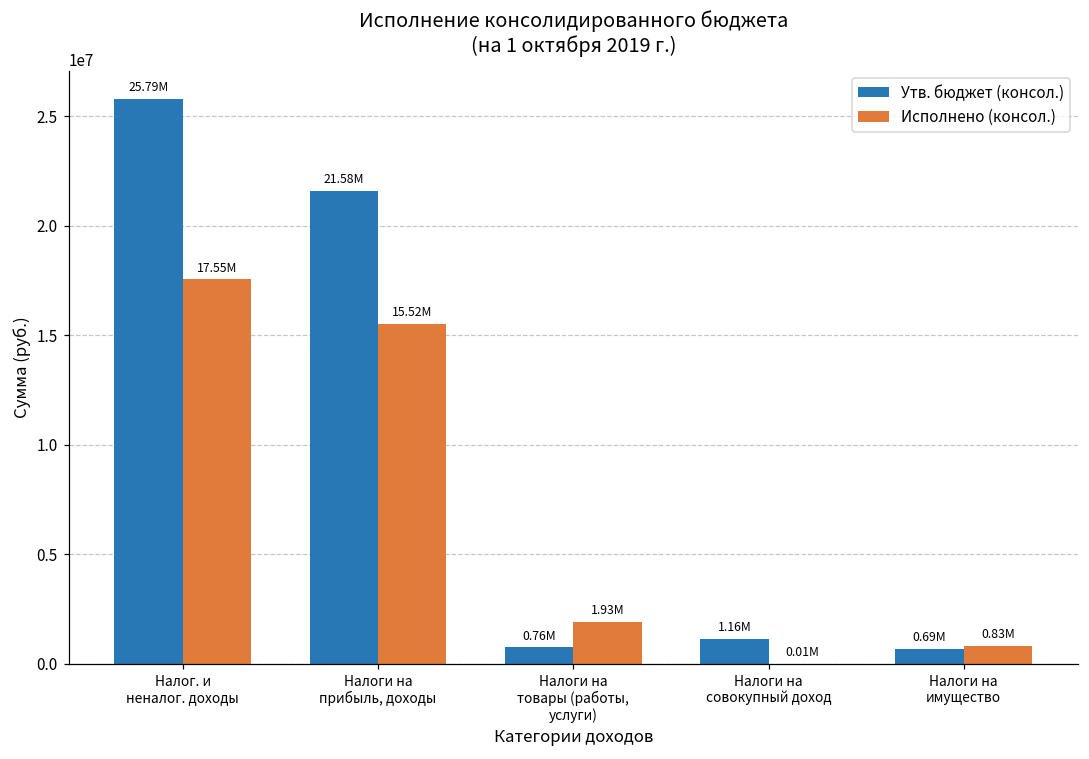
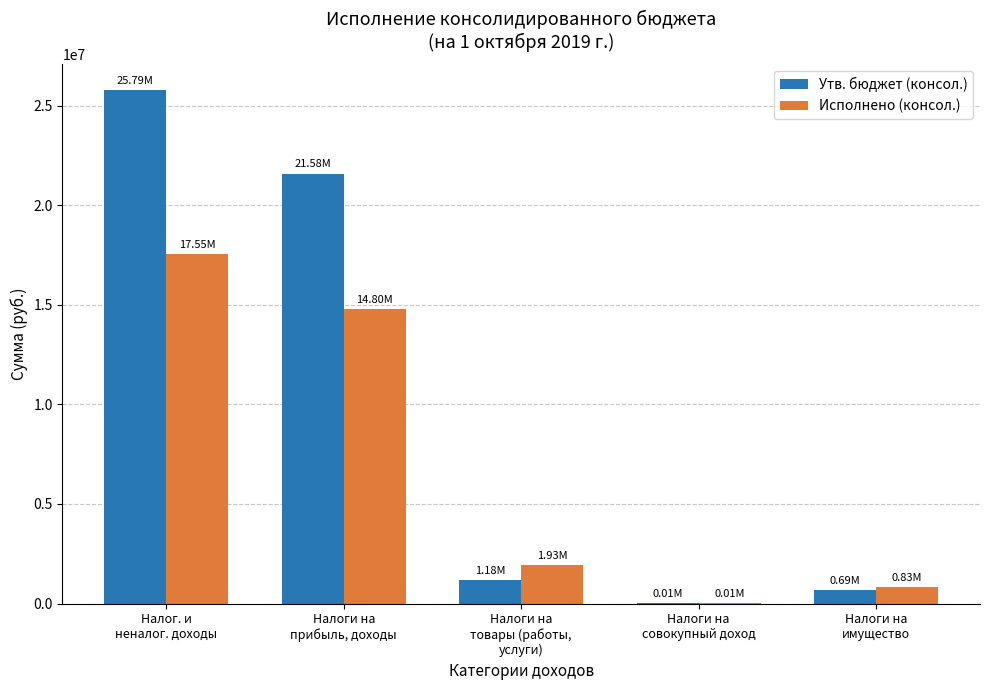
Исполнено (консол.), Налоги на прибыль, доходы: 15.52M -> 14.80M
Утв. бюджет (консол.), Налоги на товары (работы, услуги): 0.76M -> 1.18M
Утв. бюджет (консол.), Налоги на совокупный доход: 1.16M -> 0.01M
